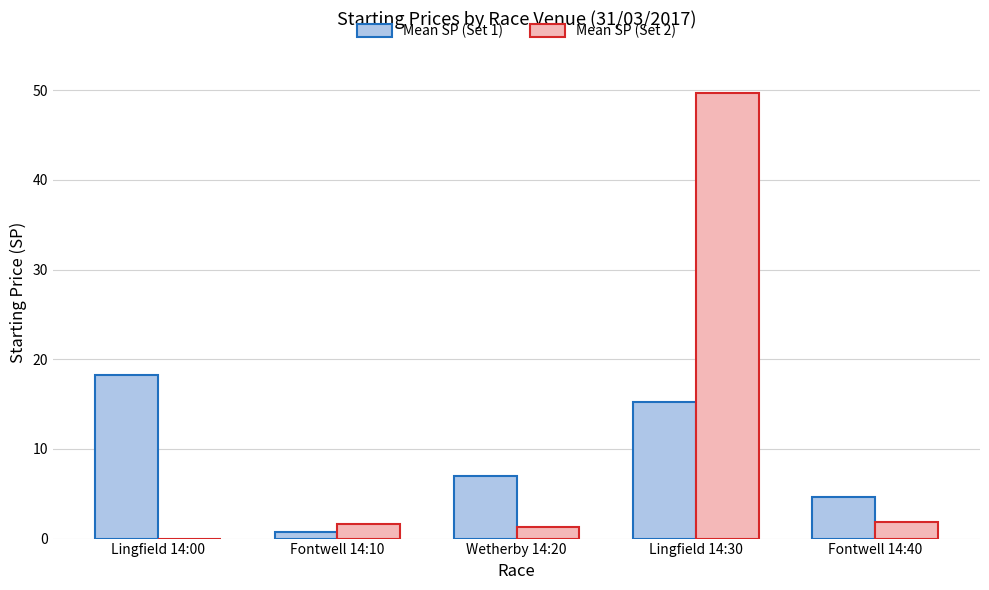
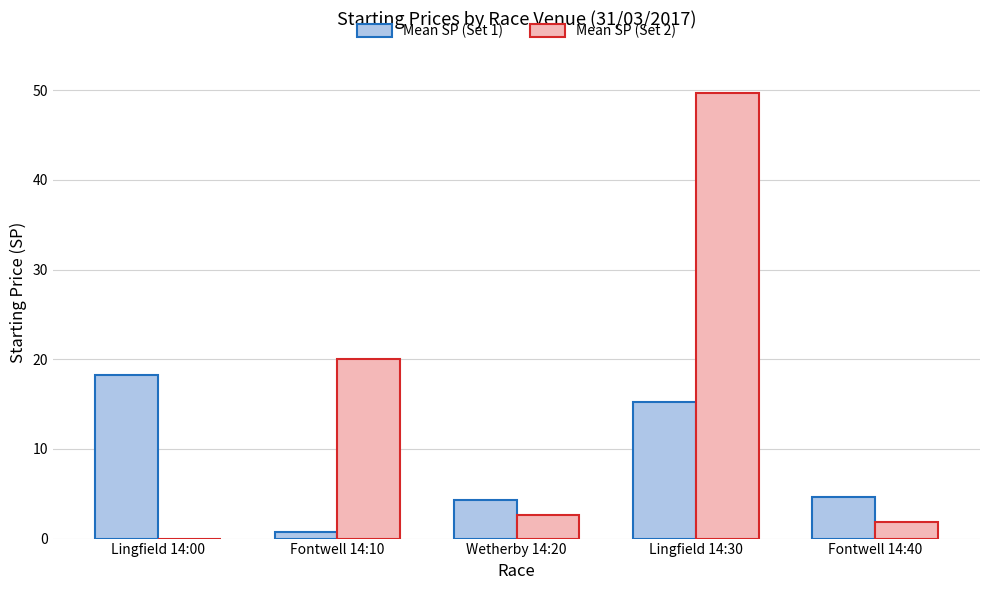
Mean SP (Set 2), Fontwell 14:10: 2 -> 20
Mean SP (Set 1), Wetherby 14:20: 7 -> 4
Mean SP (Set 2), Wetherby 14:20: 1 -> 3
